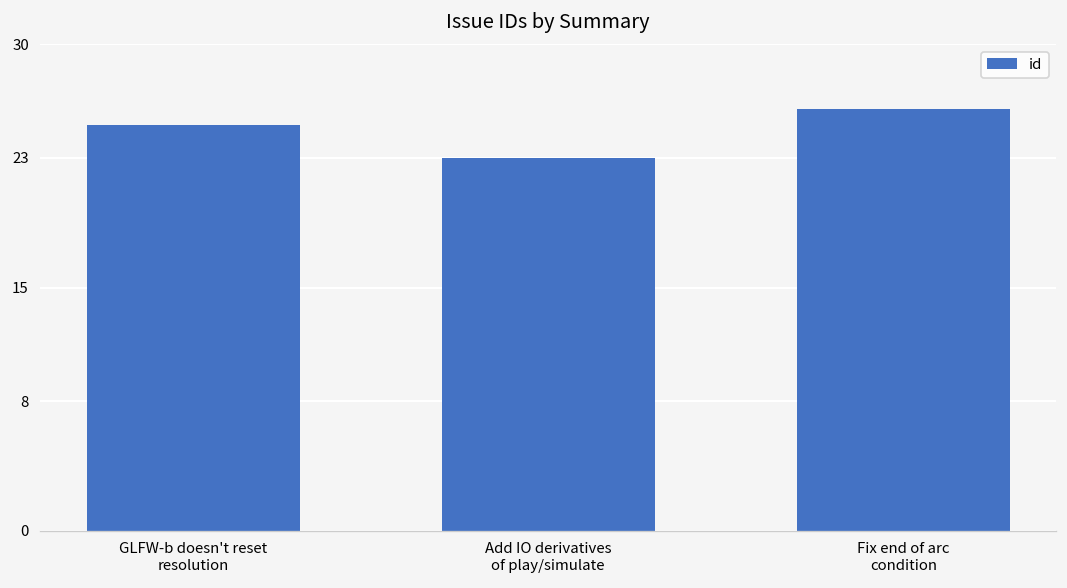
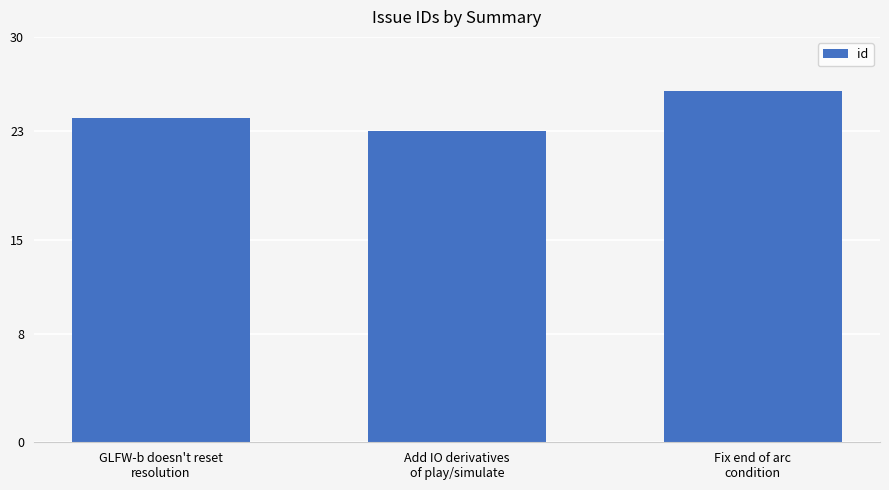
GLFW-b doesn't reset resolution: 25 -> 24
